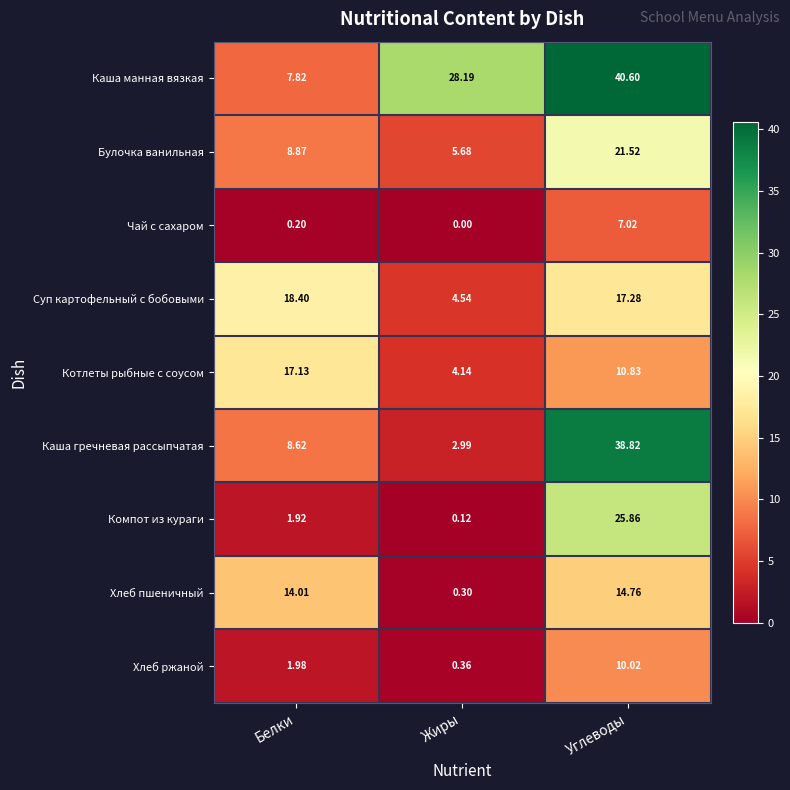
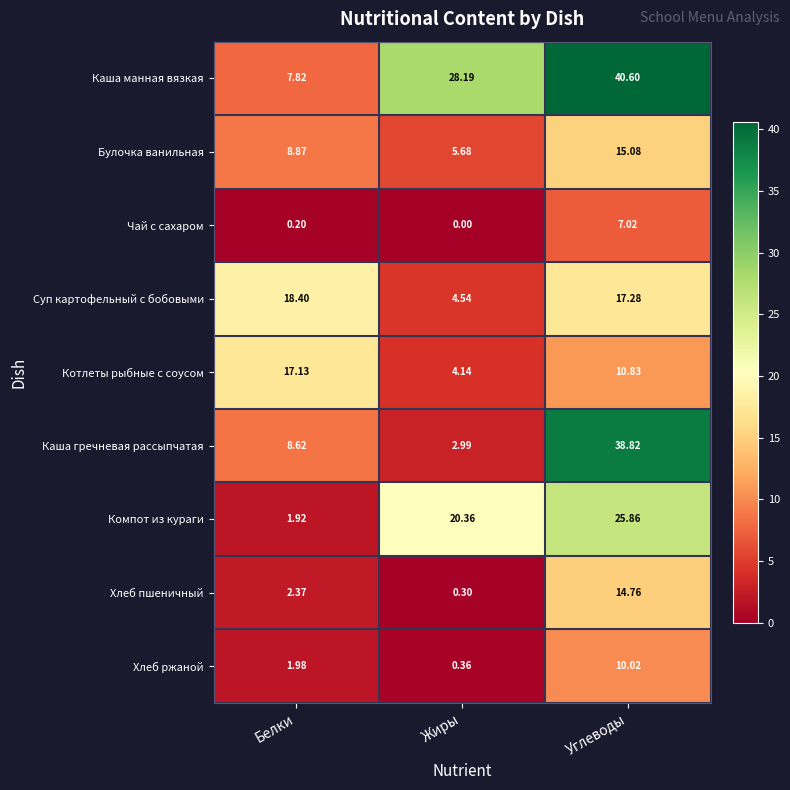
Булочка ванильная, Углеводы: 21.52 -> 15.08
Компот из кураги, Жиры: 0.12 -> 20.36
Хлеб пшеничный, Белки: 14.01 -> 2.37
